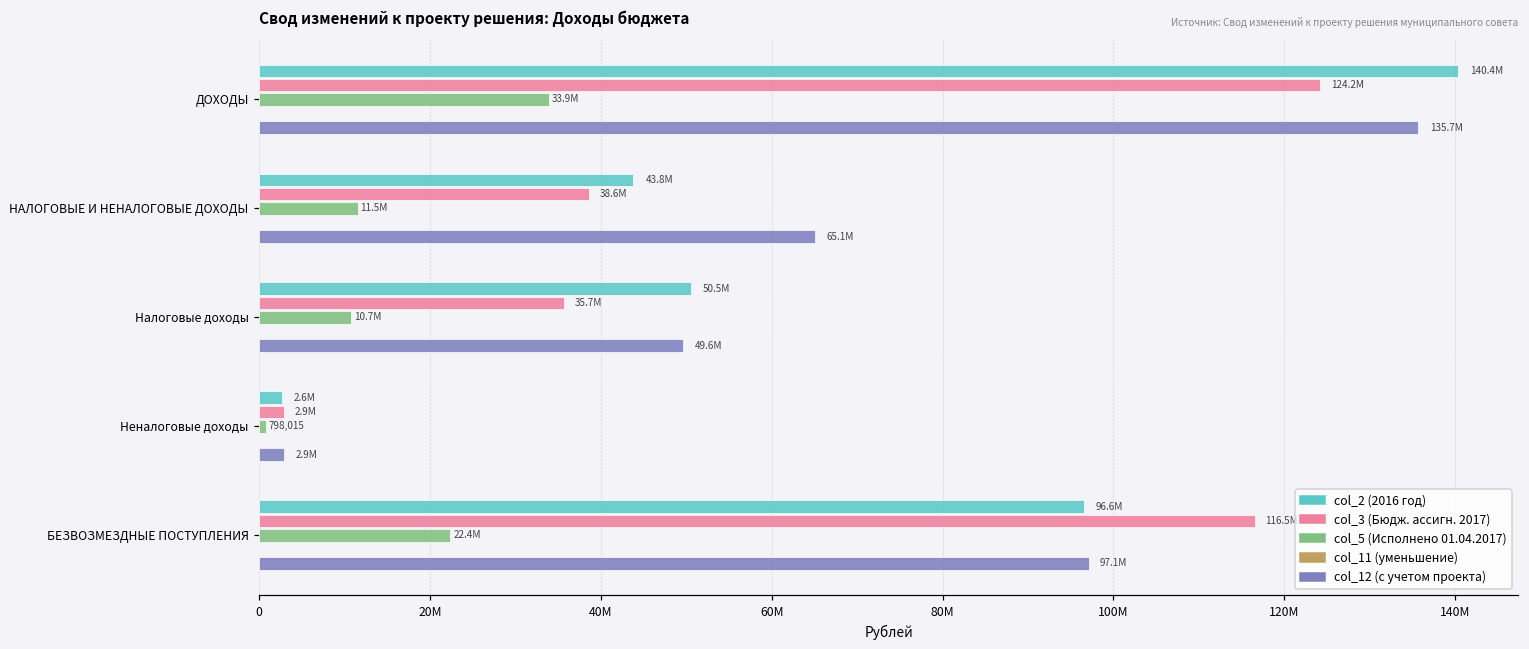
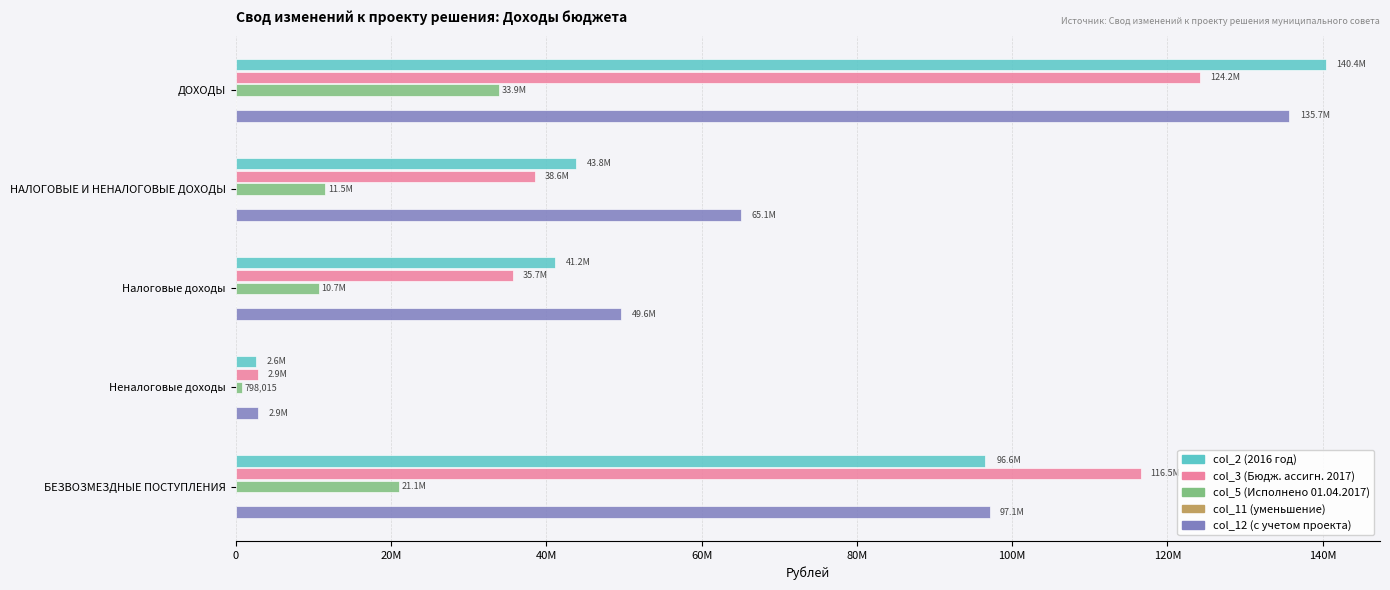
col_2 (2016 год), Налоговые доходы: 50.5M -> 41.2M
col_5 (Исполнено 01.04.2017), БЕЗВОЗМЕЗДНЫЕ ПОСТУПЛЕНИЯ: 22.4M -> 21.1M
